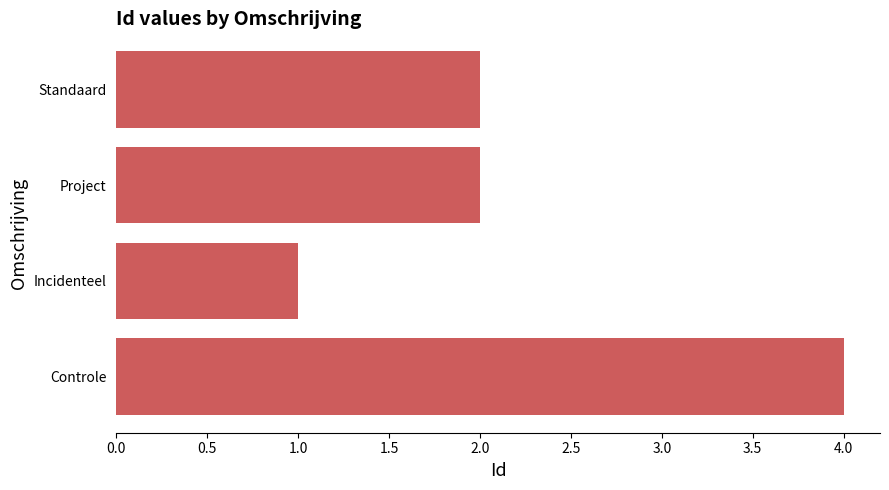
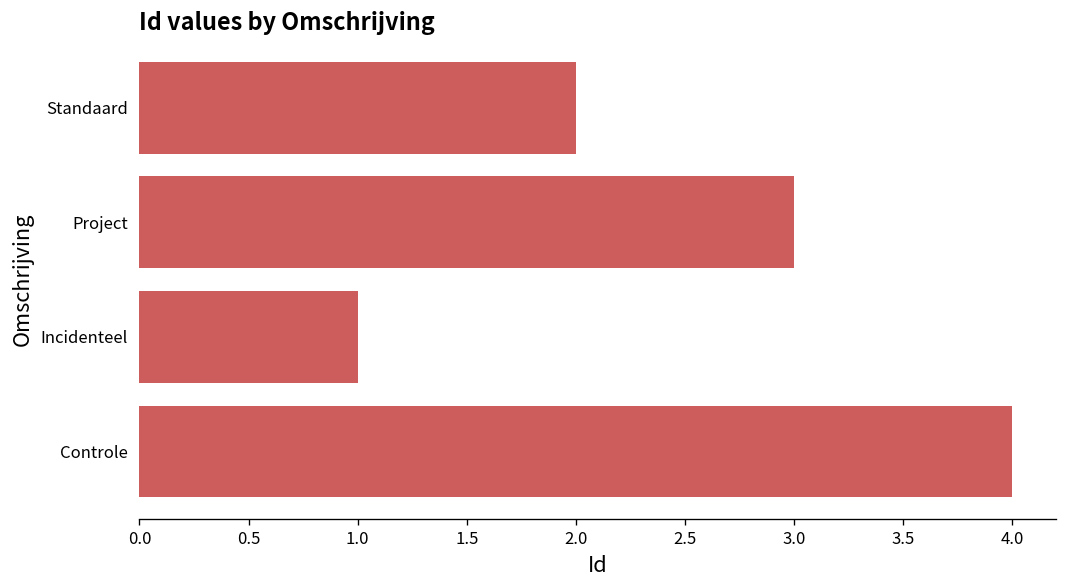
Project: 2 -> 3
